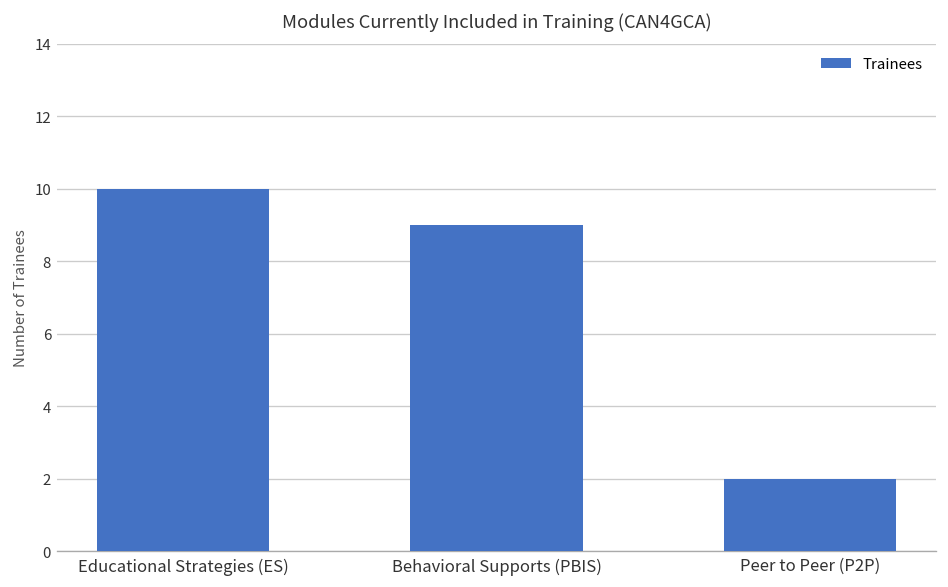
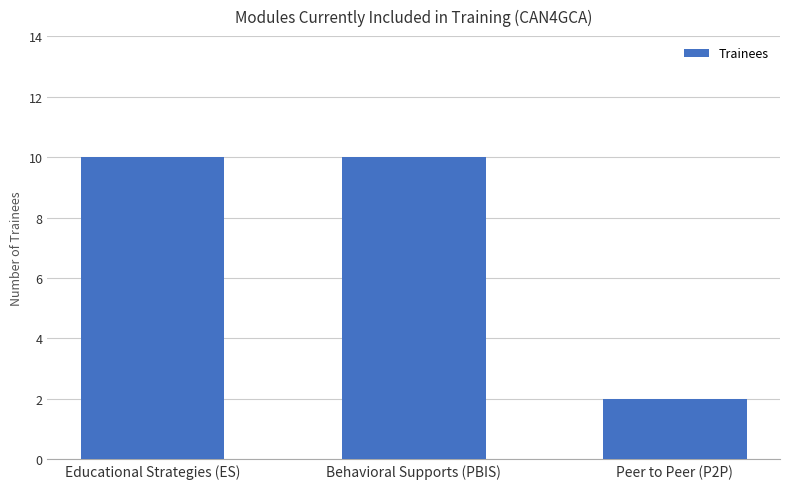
Behavioral Supports (PBIS): 9 -> 10
